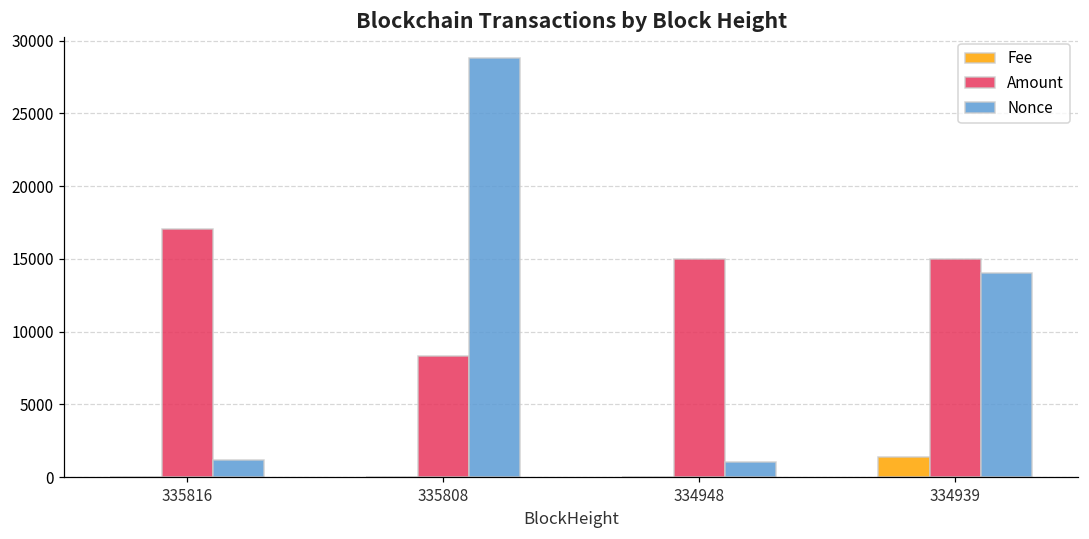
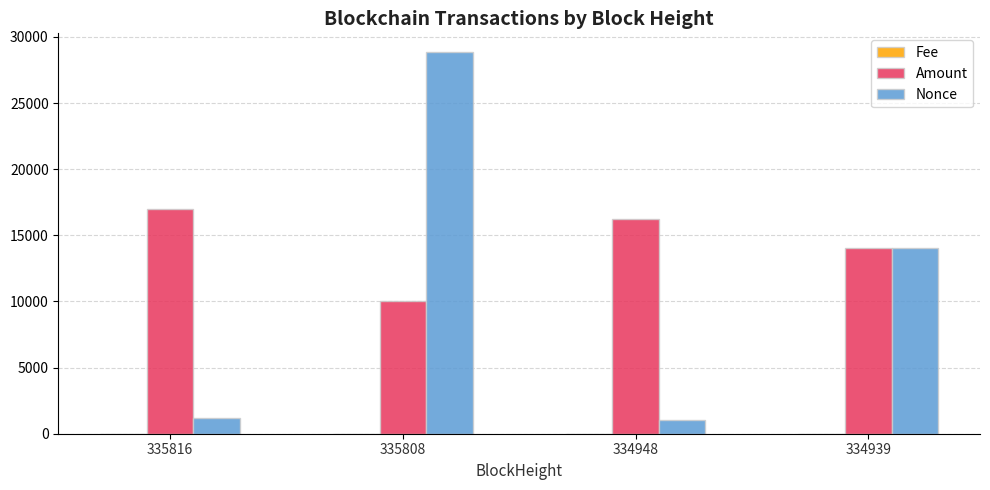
Amount, 335808: 8300 -> 10000
Amount, 334948: 15000 -> 16300
Fee, 334939: 1400 -> 0
Amount, 334939: 15000 -> 14000
